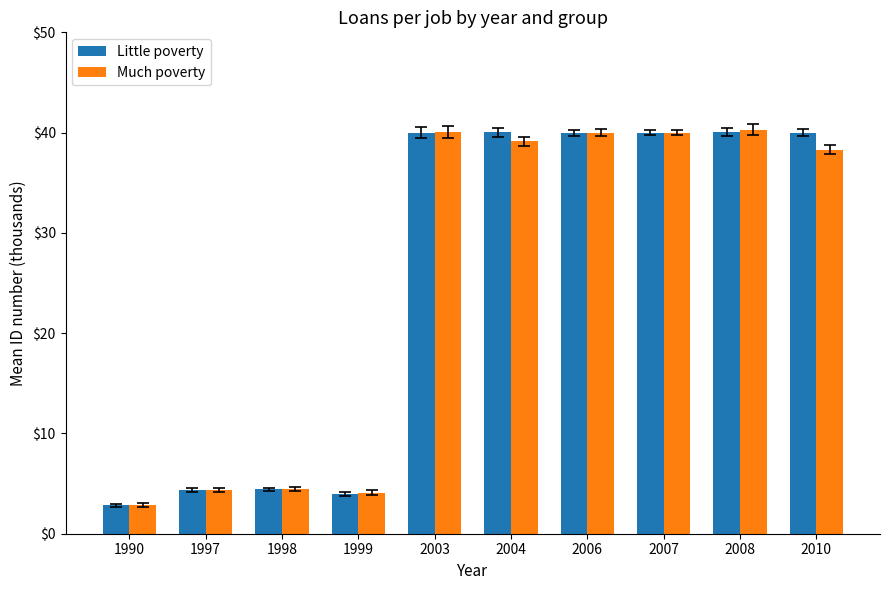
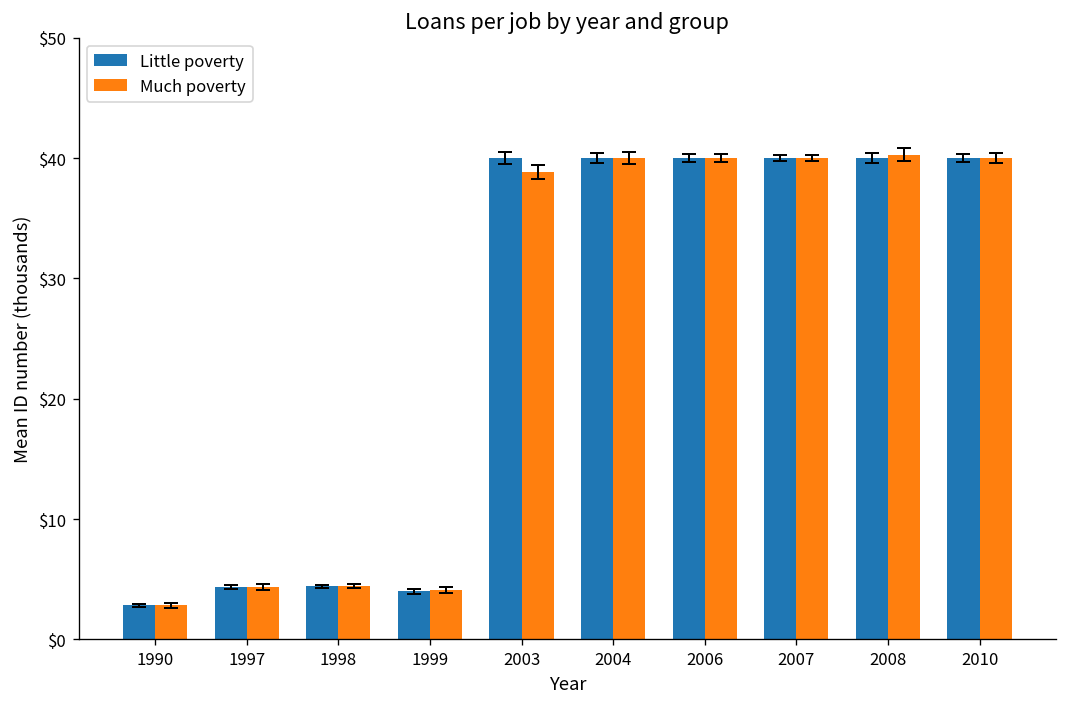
Much poverty, 2003: $40.0 -> $38.9
Much poverty, 2004: $39.1 -> $40.0
Much poverty, 2010: $38.3 -> $40.0
